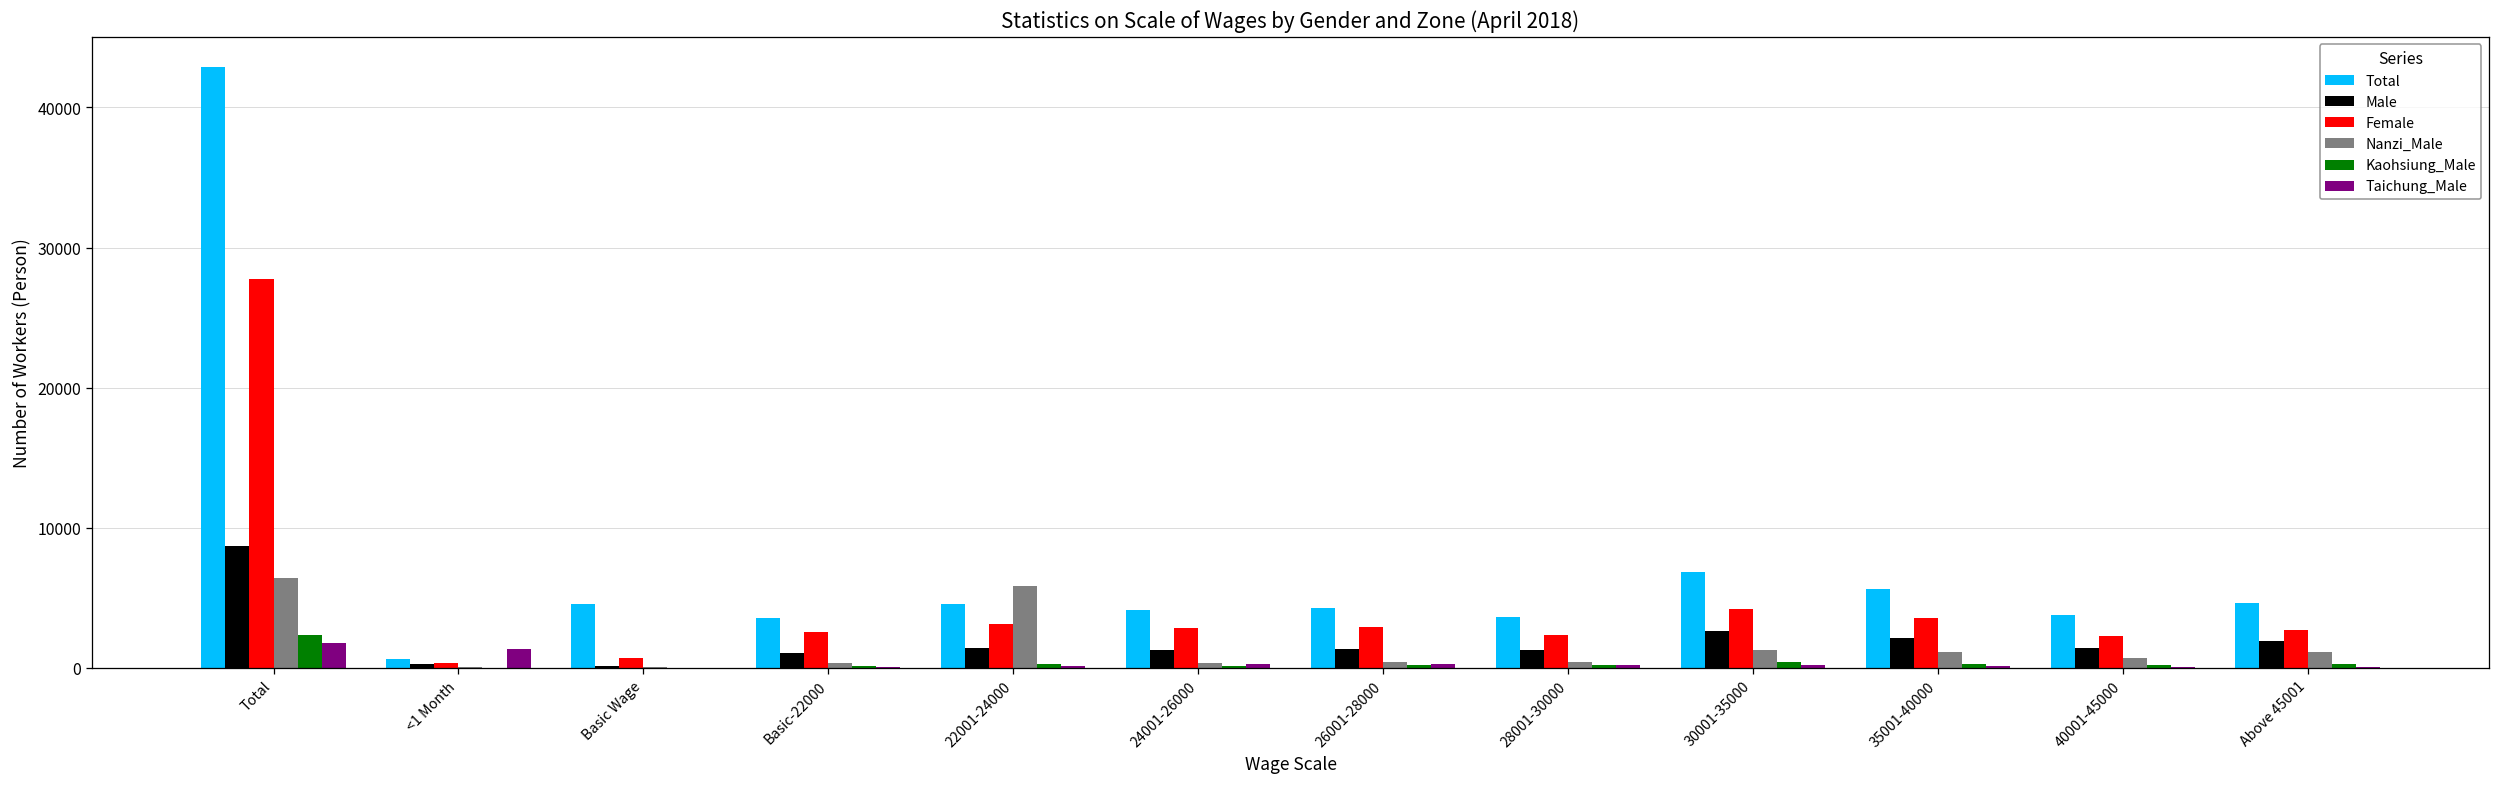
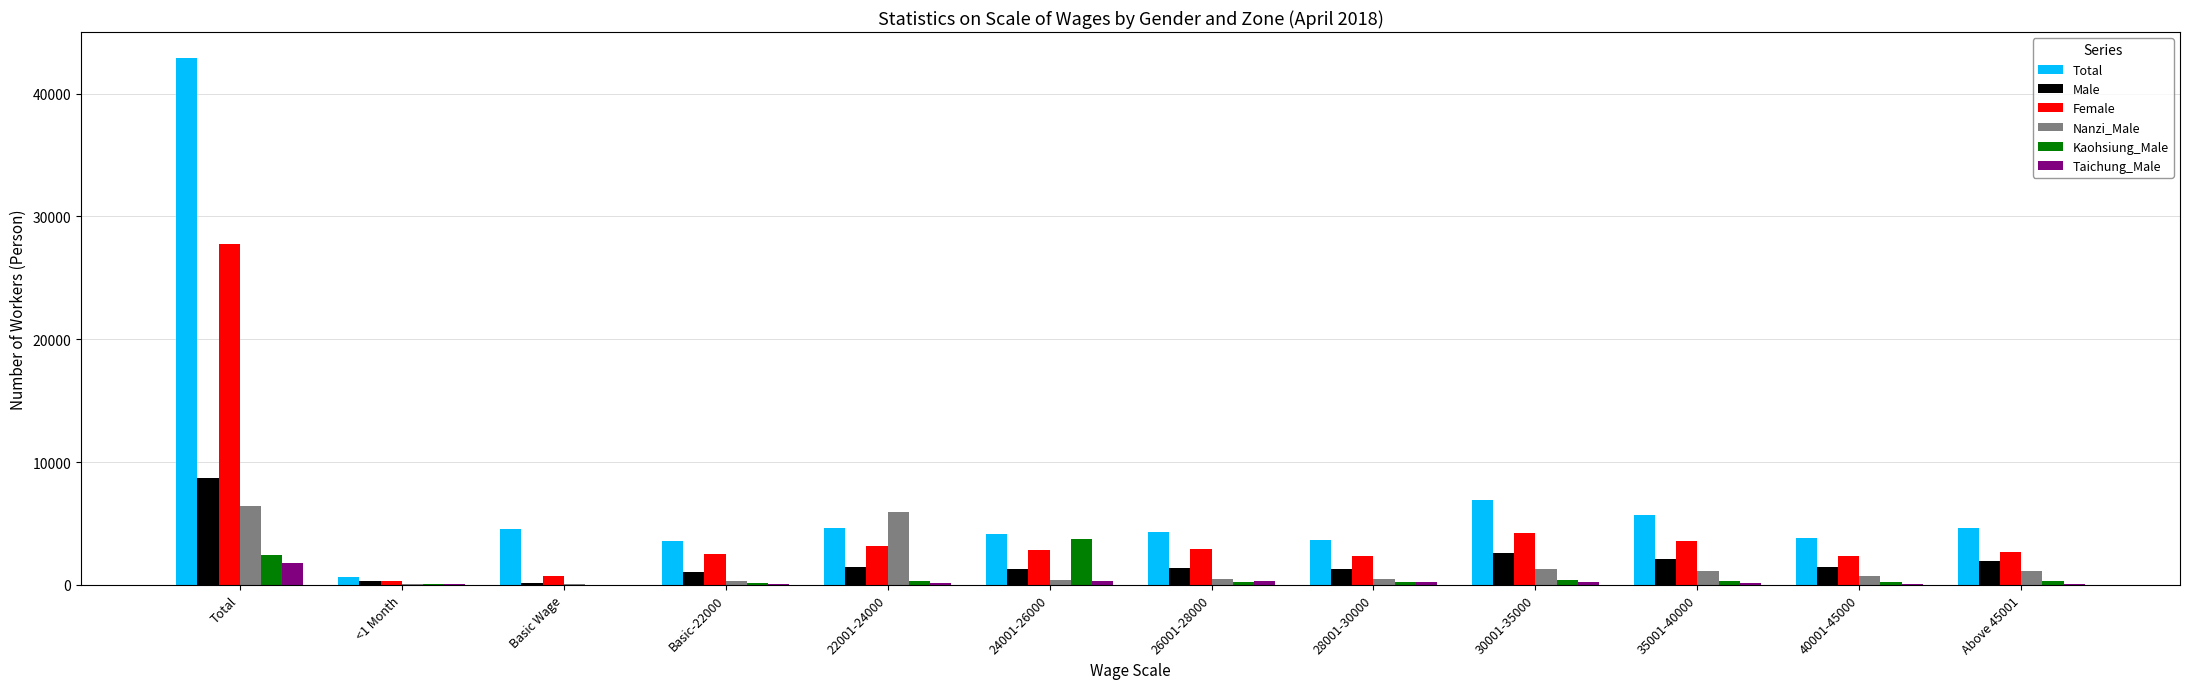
Taichung_Male, <1 Month: 1400 -> 100
Kaohsiung_Male, 24001-26000: 200 -> 3800
